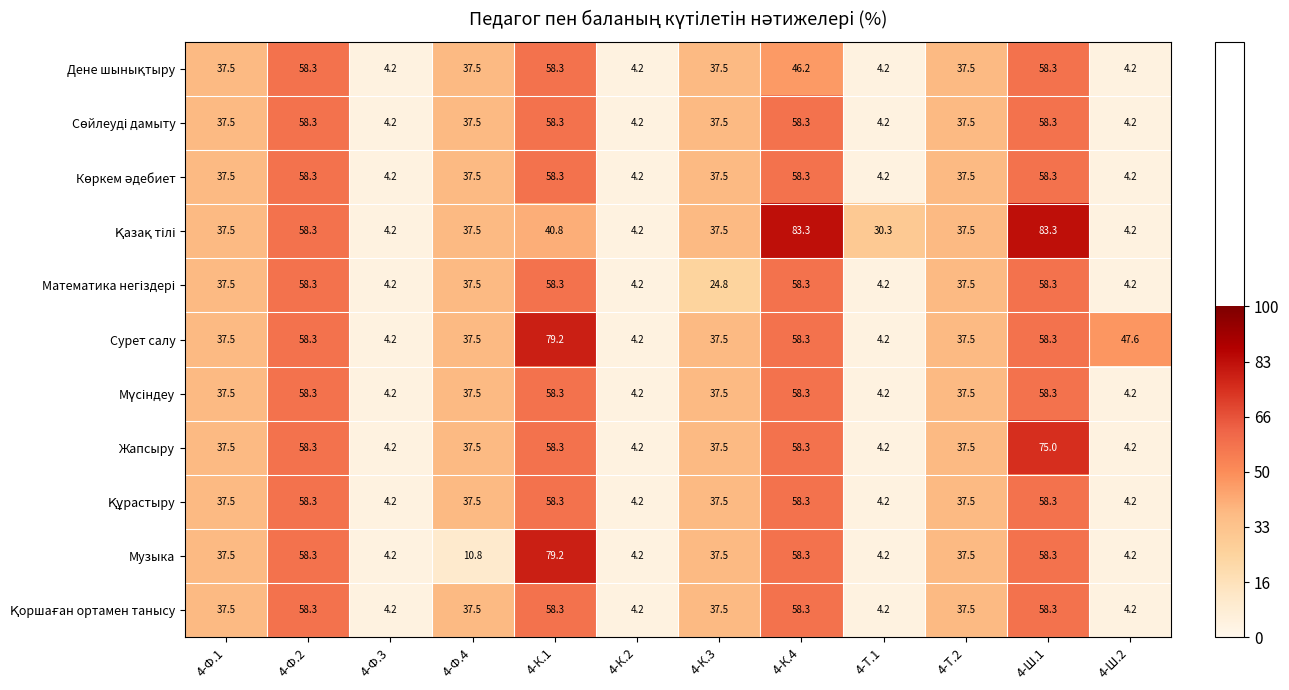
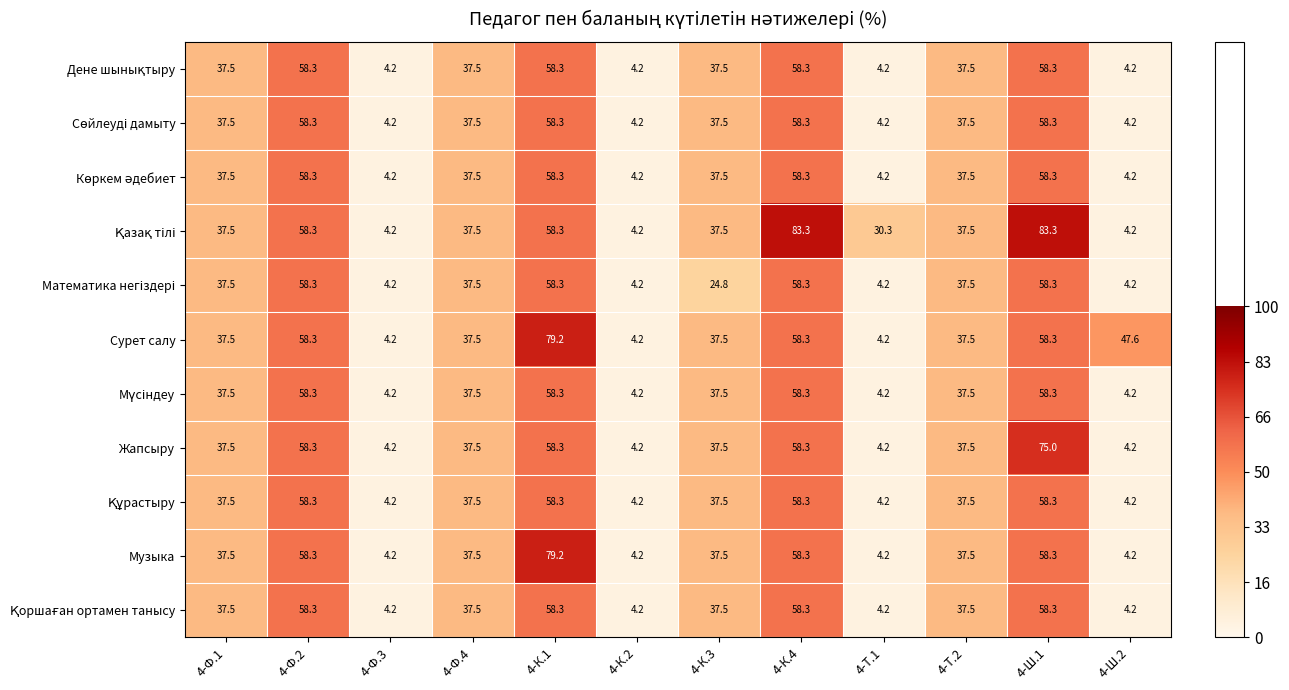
Дене шынықтыру, 4-К.4: 46.2 -> 58.3
Қазақ тілі, 4-К.1: 40.8 -> 58.3
Музыка, 4-Ф.4: 10.8 -> 37.5
